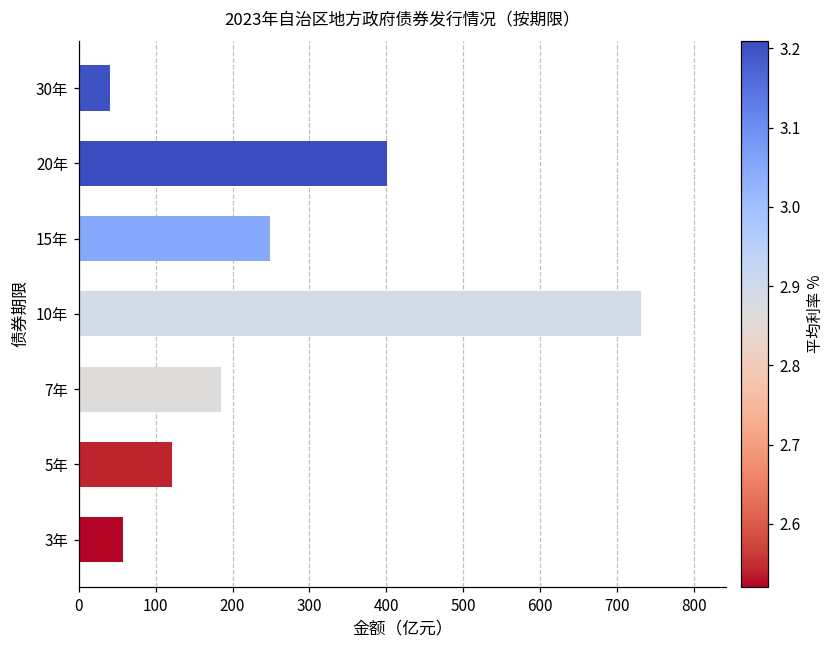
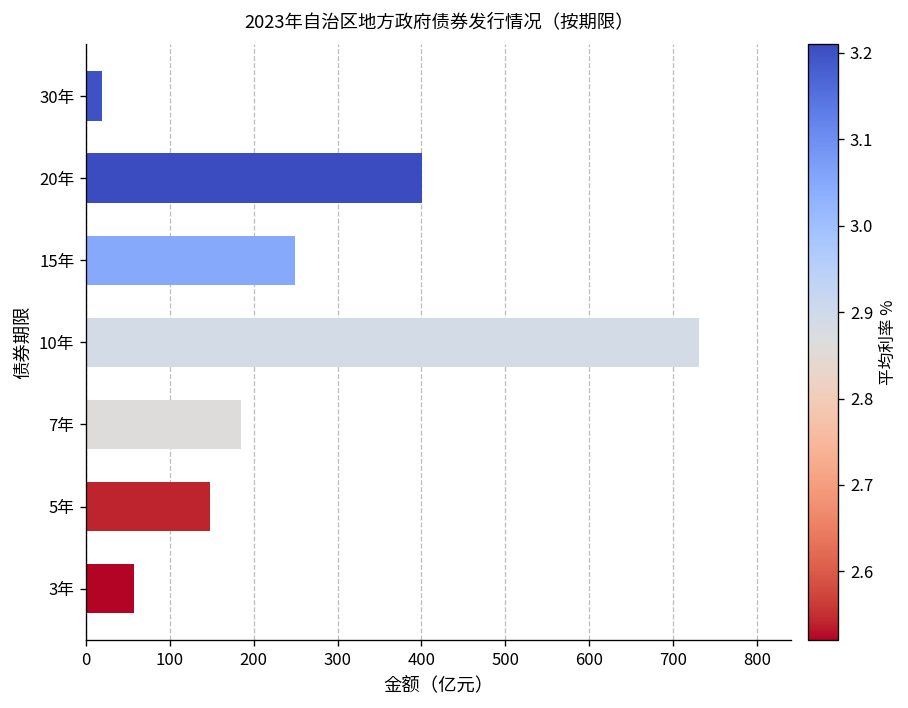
30年: 40 -> 20
5年: 120 -> 150
